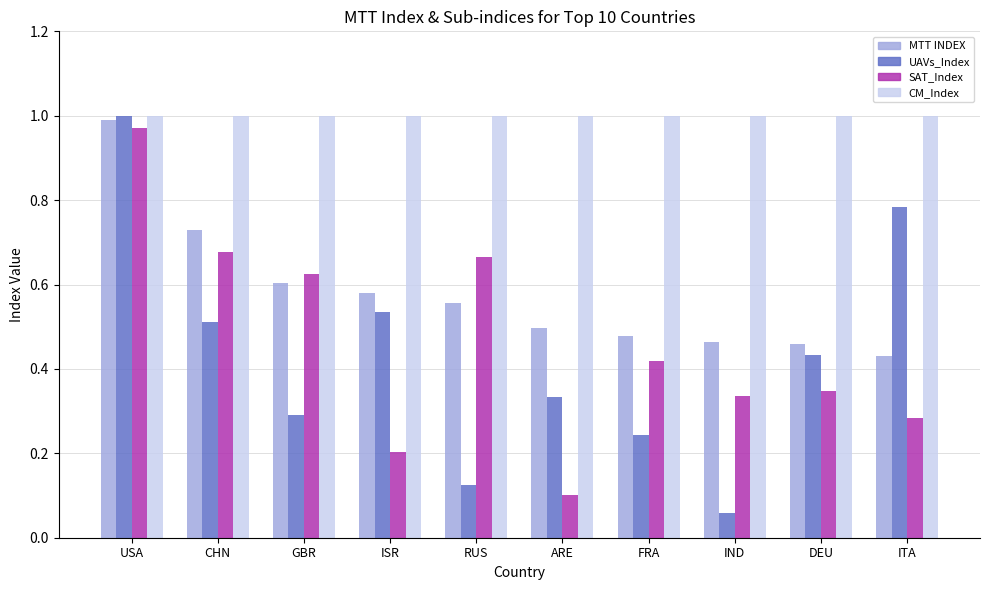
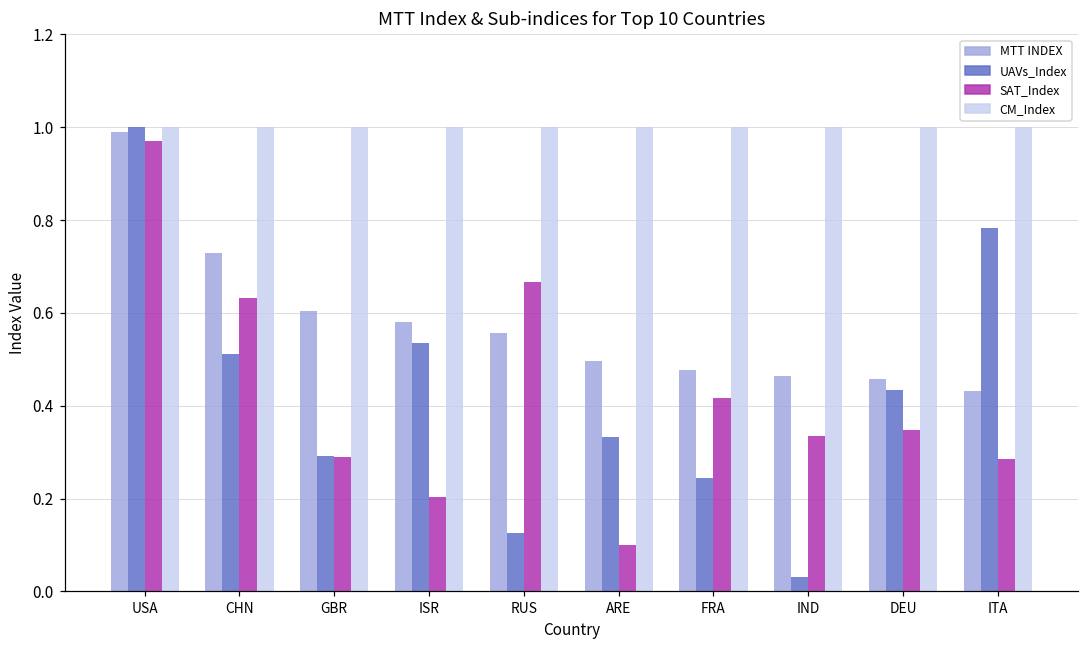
SAT_Index, CHN: 0.68 -> 0.63
SAT_Index, GBR: 0.63 -> 0.29
UAVs_Index, IND: 0.06 -> 0.03
